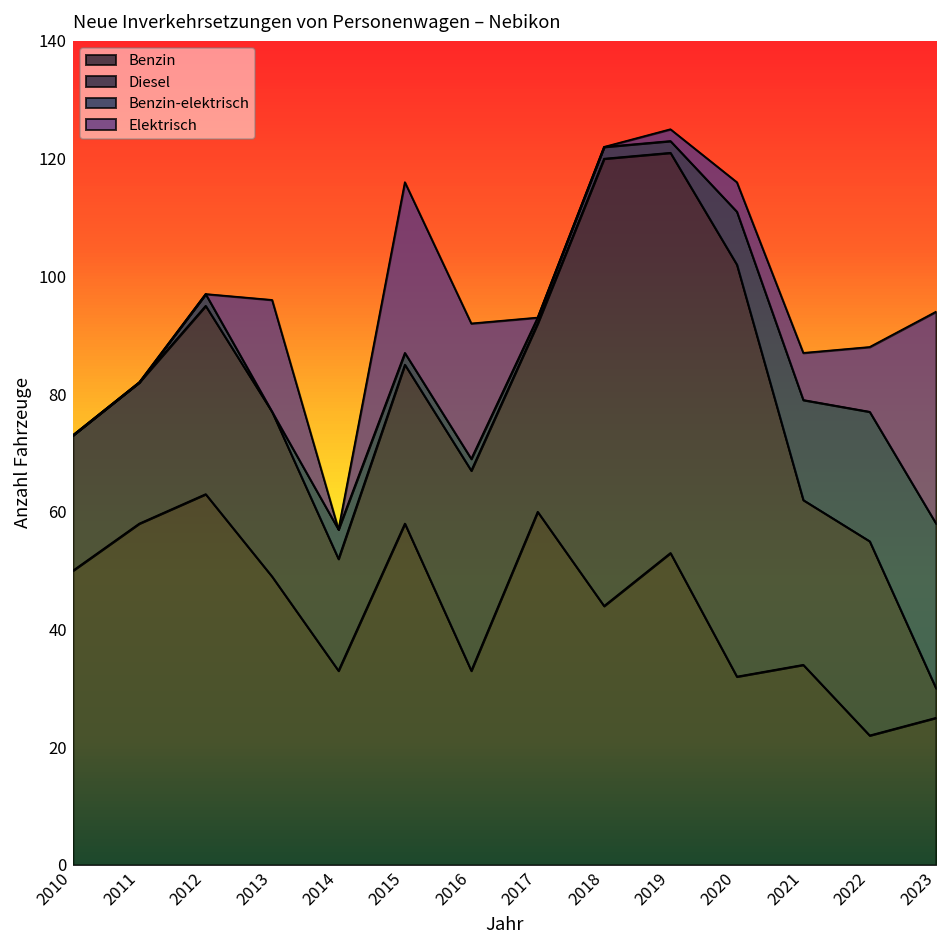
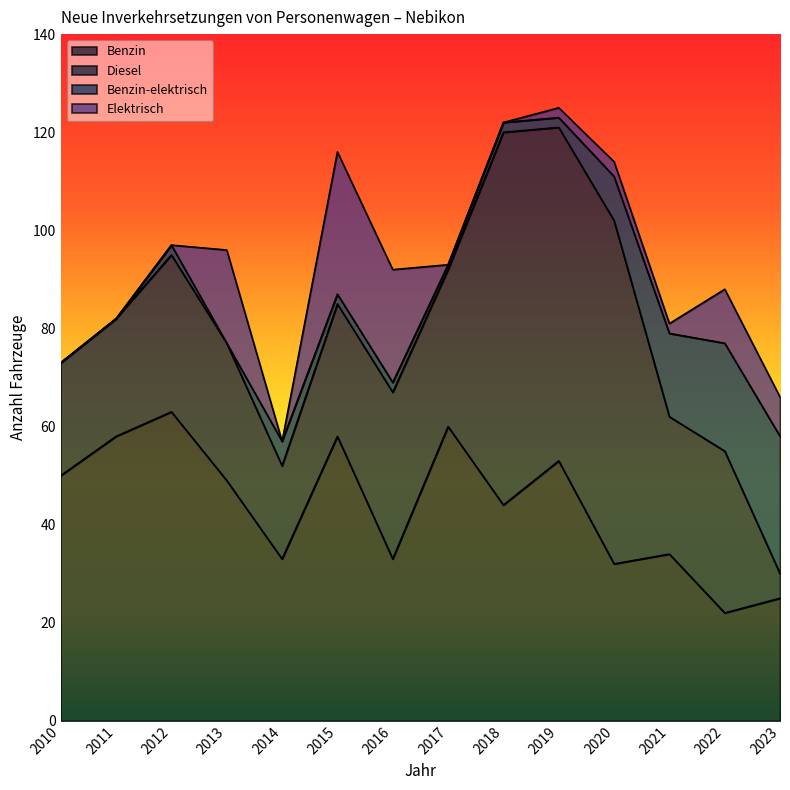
Elektrisch, 2020: 5 -> 3
Elektrisch, 2021: 8 -> 2
Elektrisch, 2023: 36 -> 8
